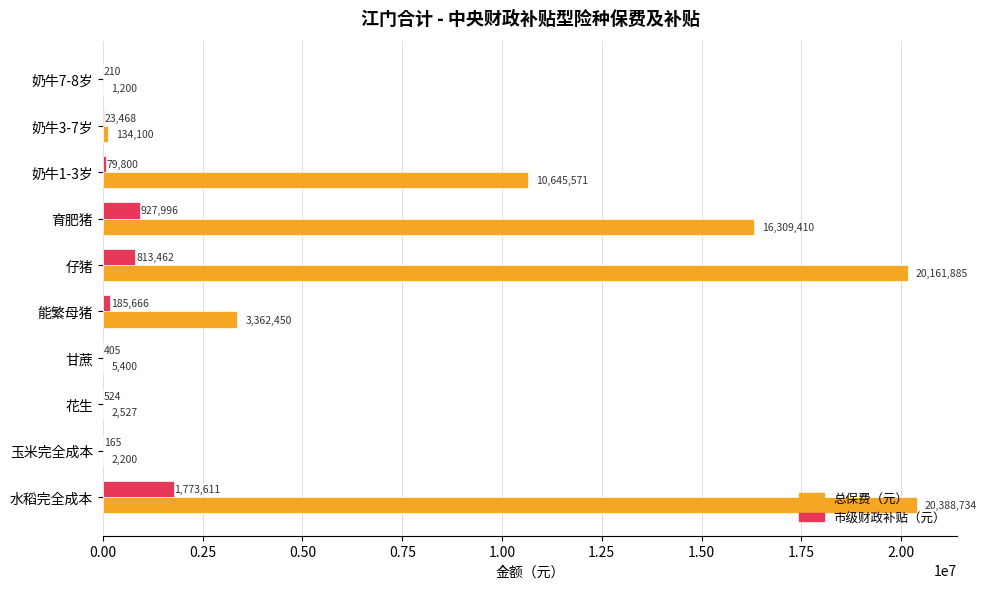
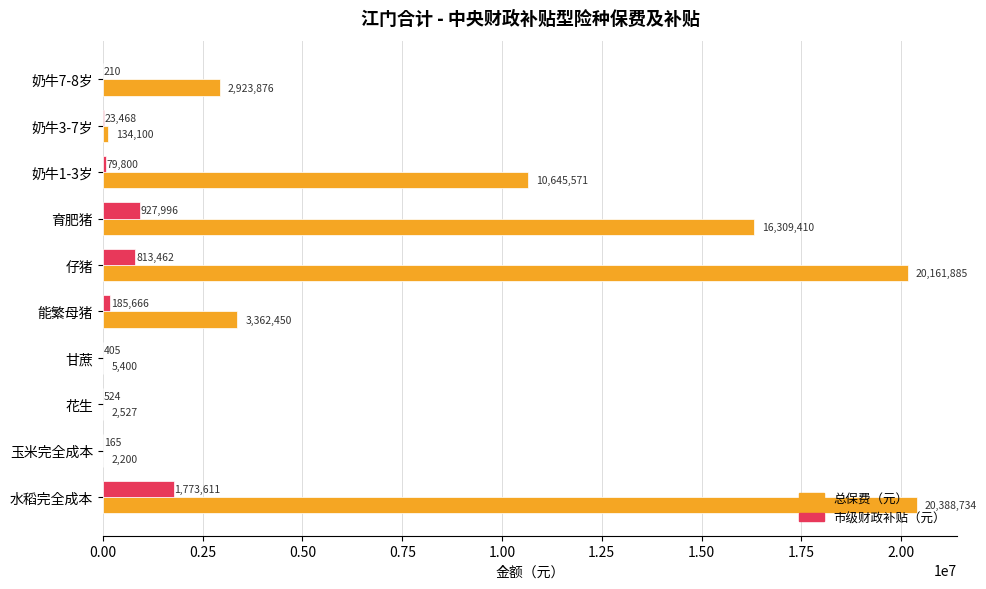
总保费（元）, 奶牛7-8岁: 1,200 -> 2,923,876
